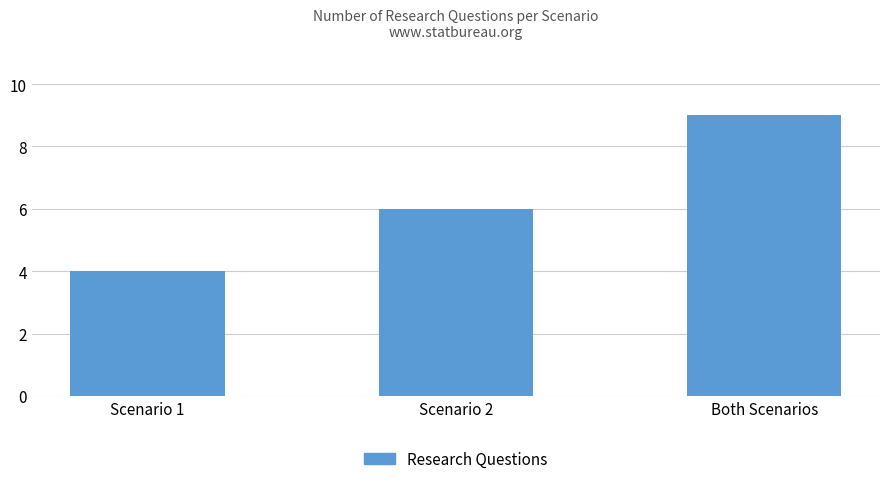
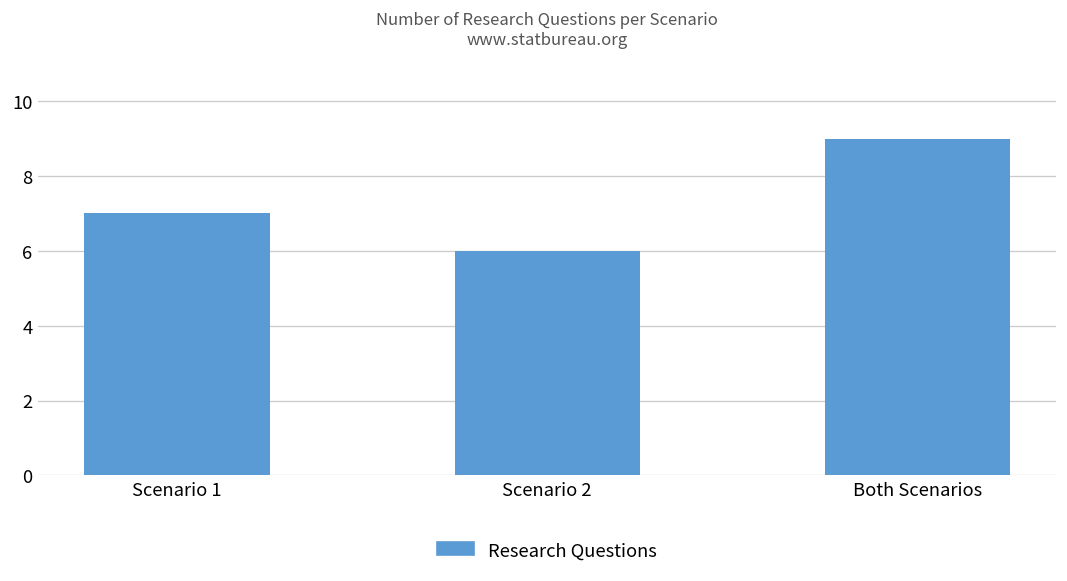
Scenario 1: 4 -> 7
